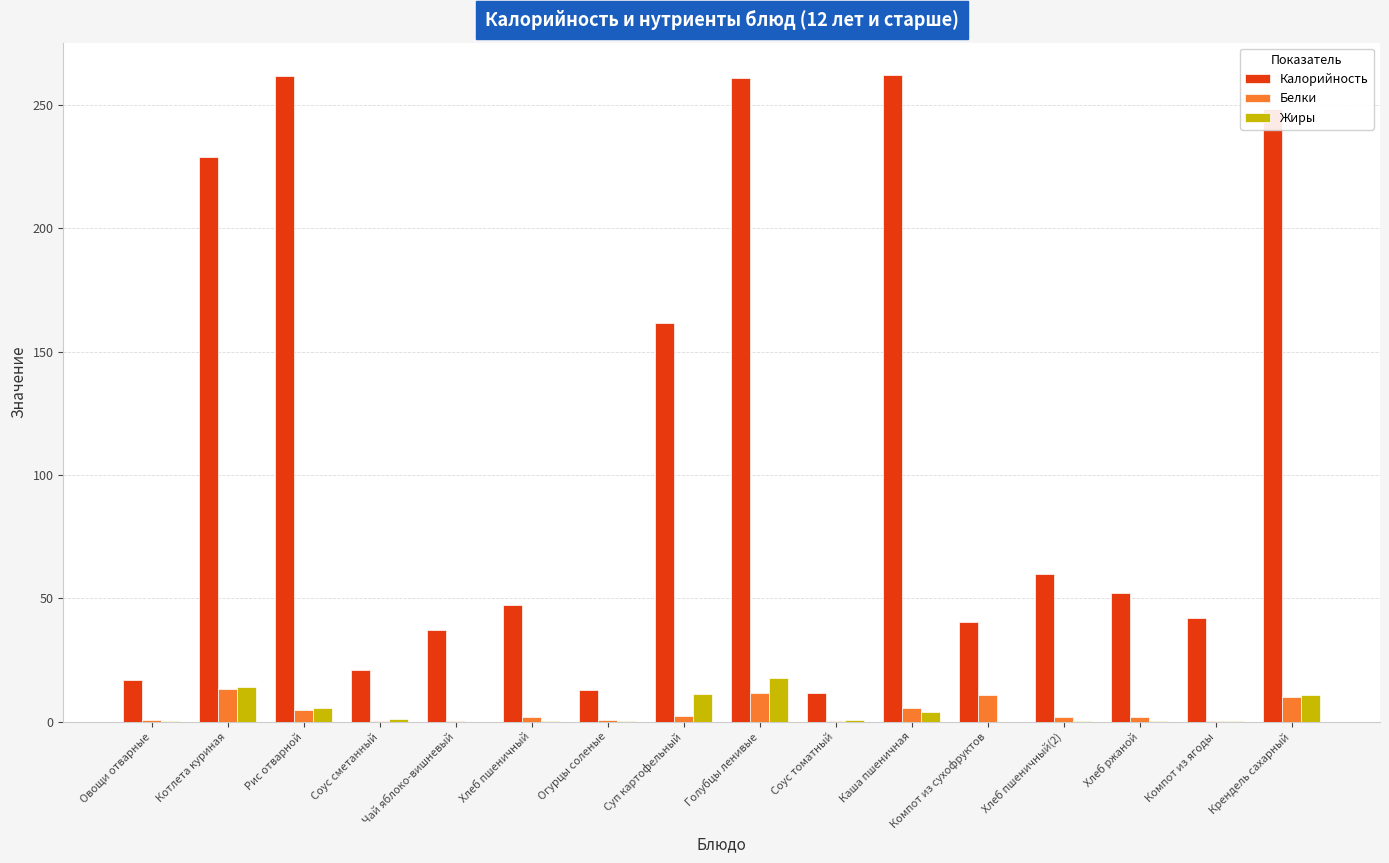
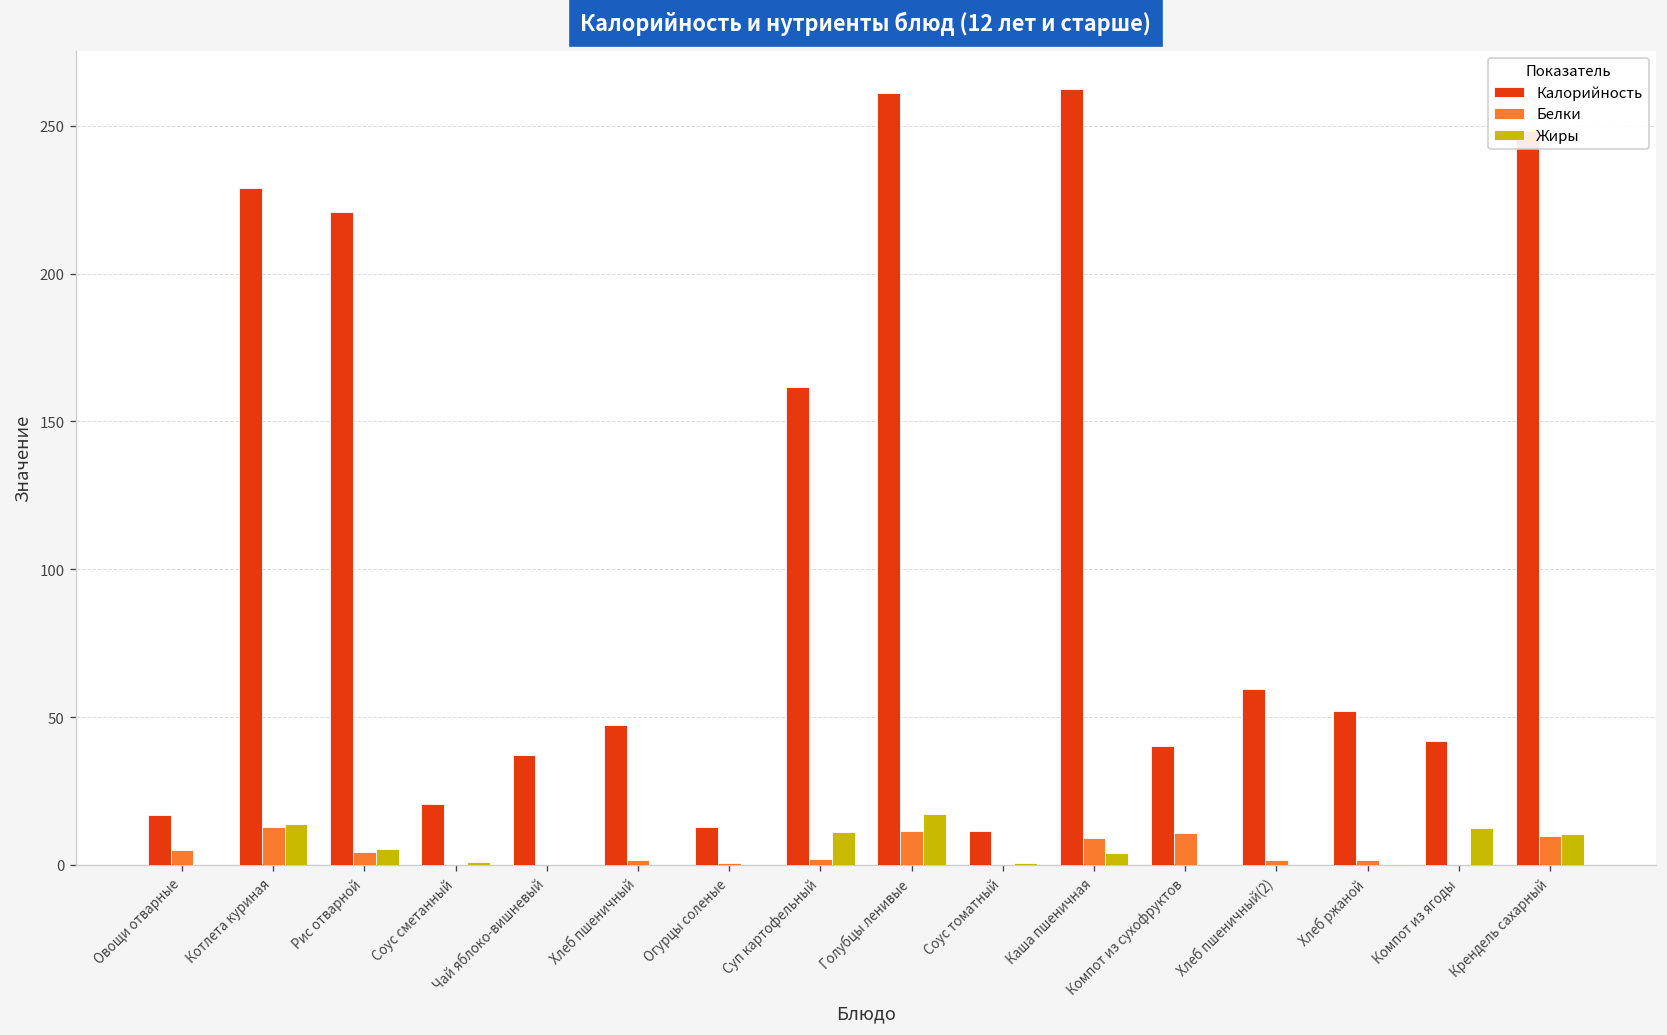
Белки, Овощи отварные: 1 -> 5
Калорийность, Рис отварной: 262 -> 221
Белки, Каша пшеничная: 6 -> 9
Жиры, Компот из ягоды: 0 -> 13
